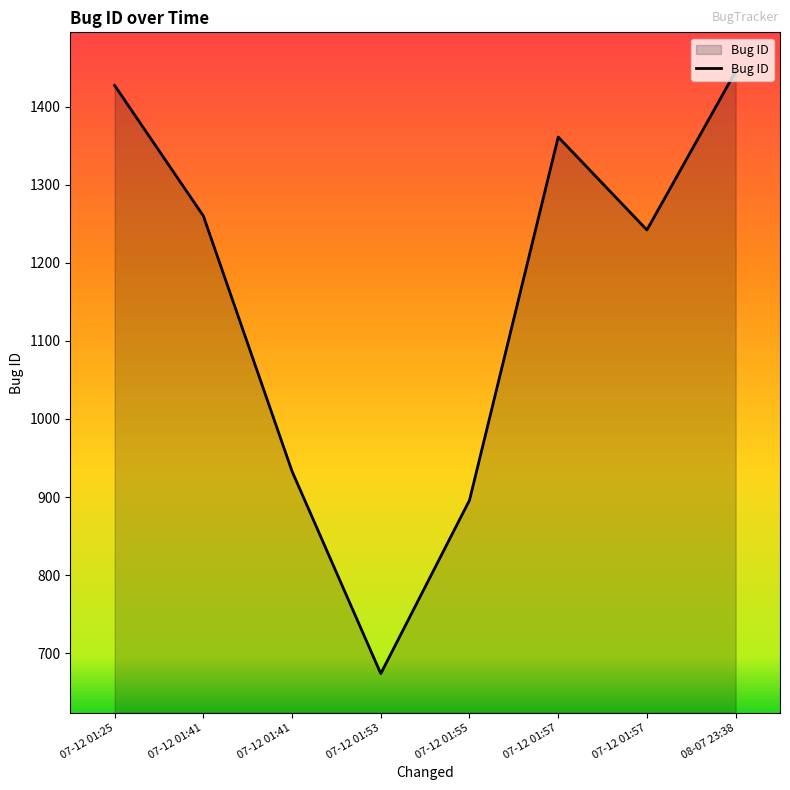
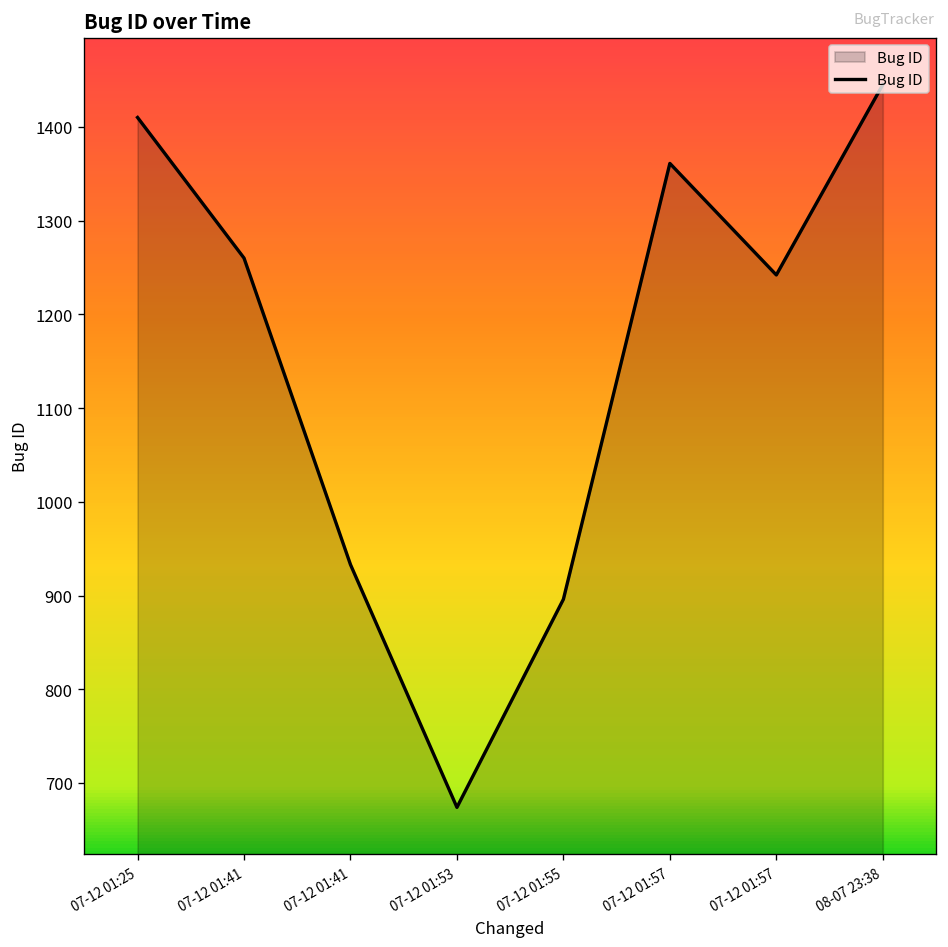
07-12 01:25: 1430 -> 1410
